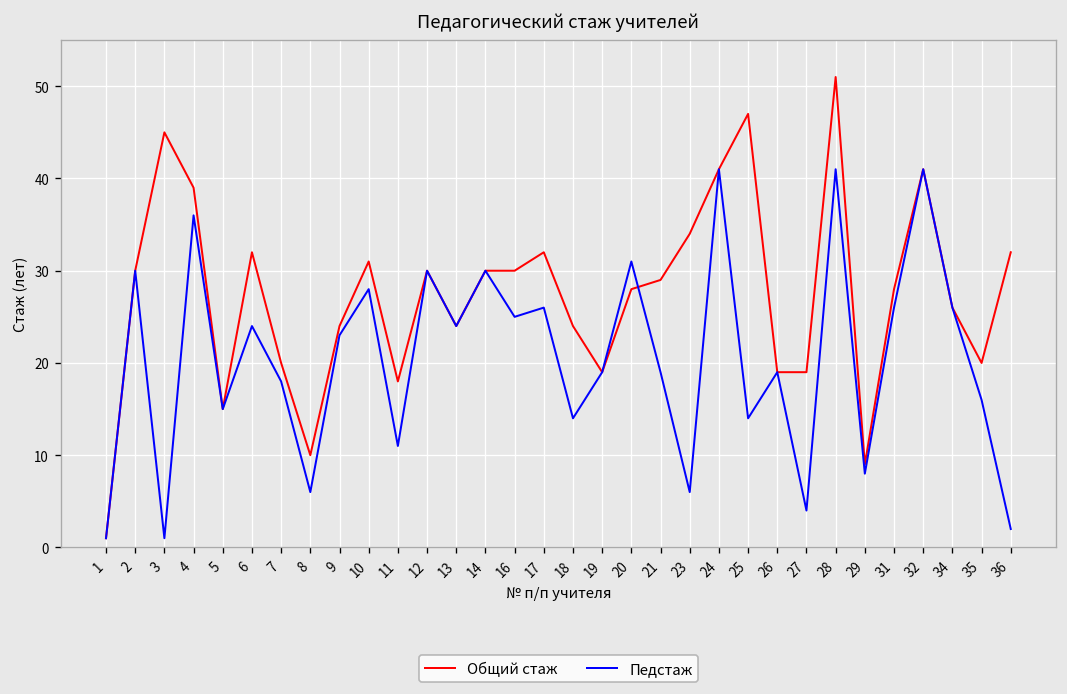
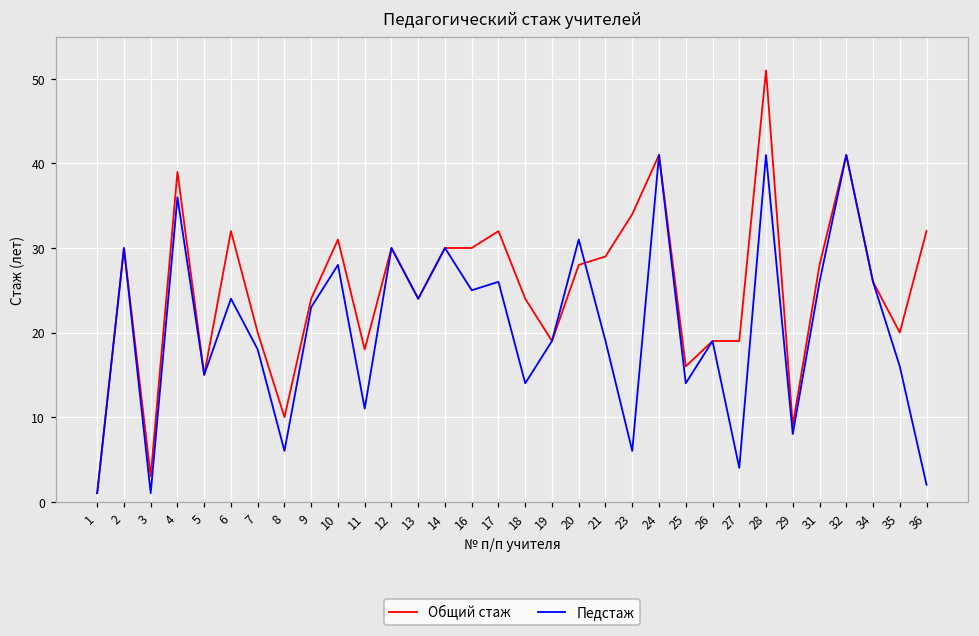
Общий стаж, 3: 45 -> 3
Общий стаж, 25: 47 -> 16
